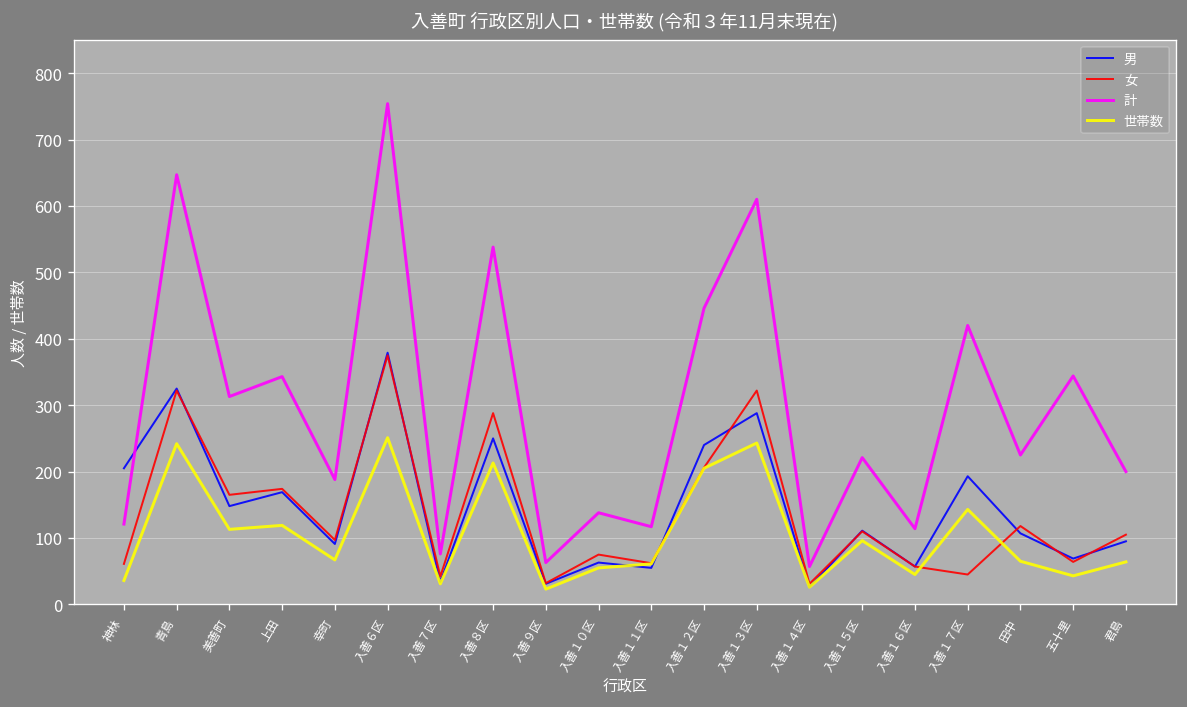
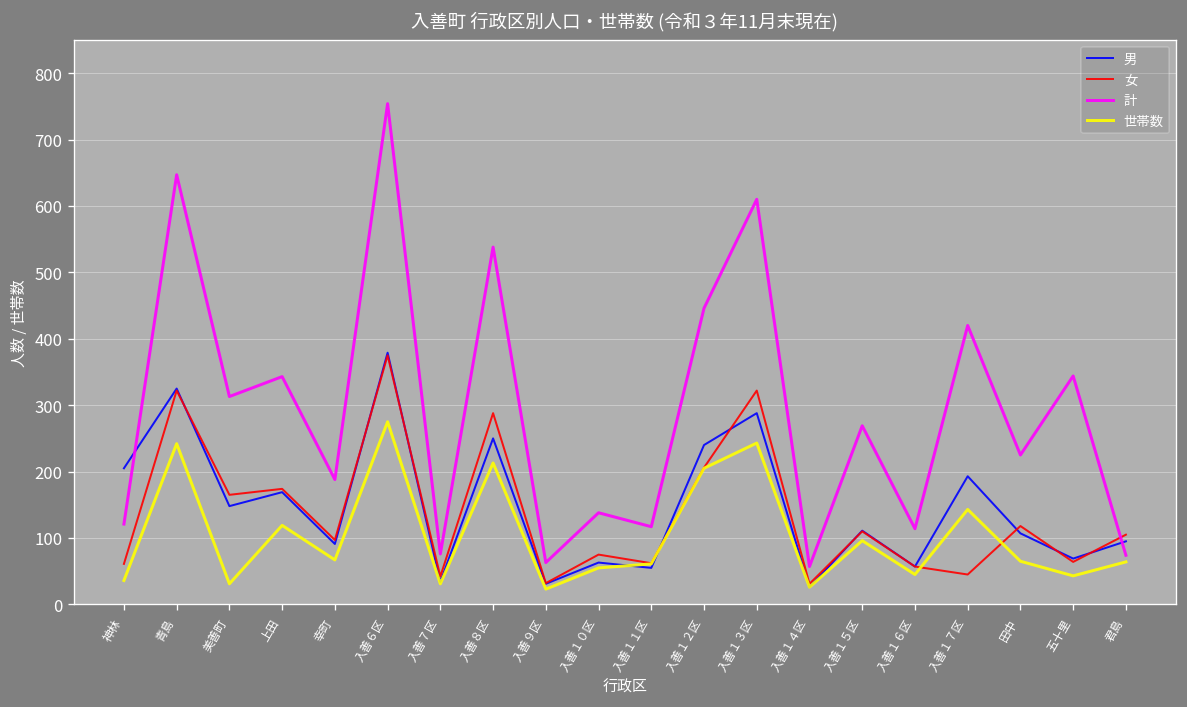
世帯数, 美善町: 110 -> 30
世帯数, 入善６区: 250 -> 280
計, 入善１５区: 220 -> 270
計, 君島: 200 -> 70
